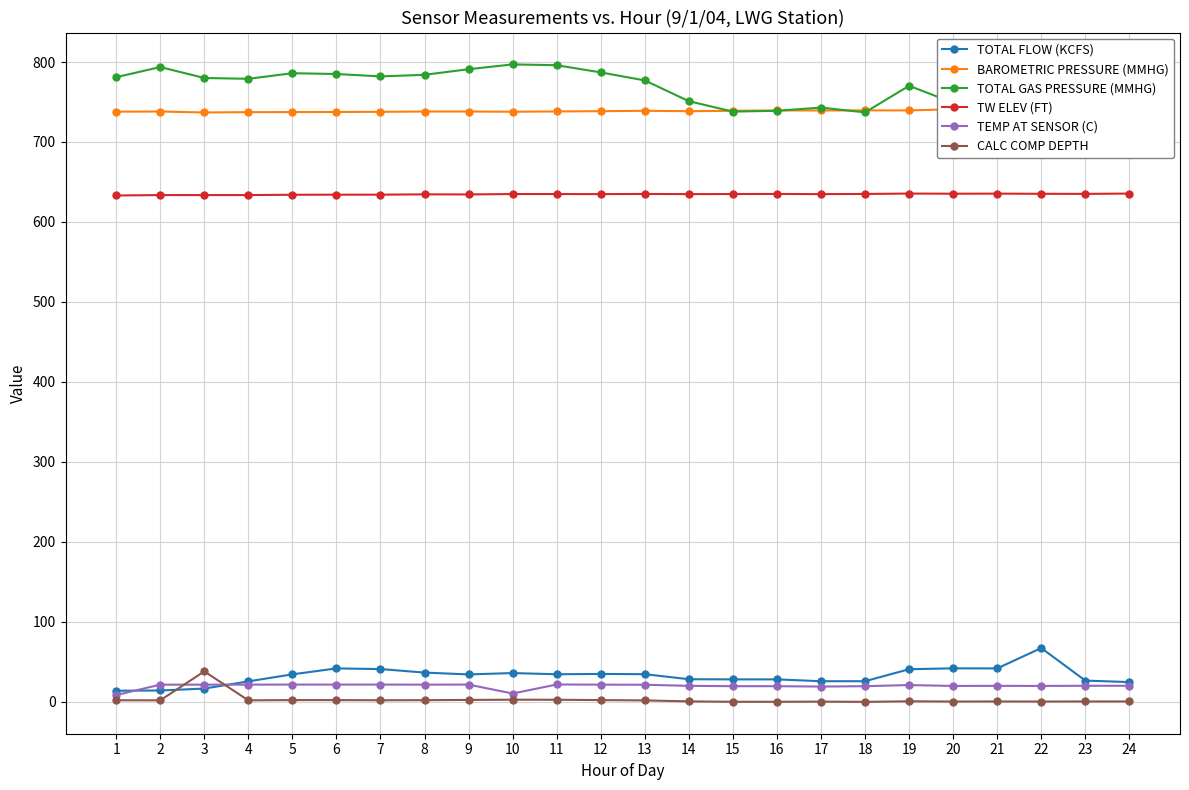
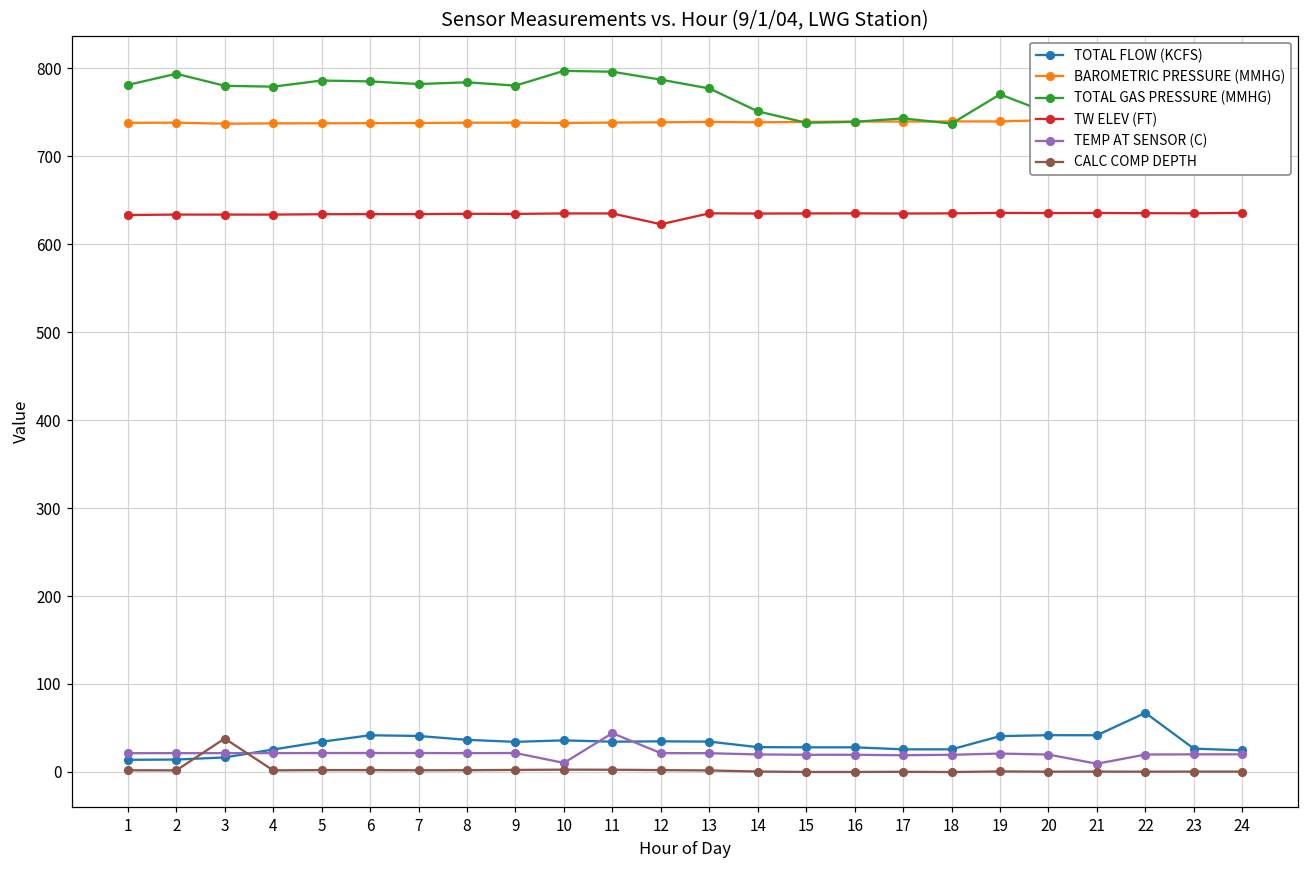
TEMP AT SENSOR (C), 1: 10 -> 20
TOTAL GAS PRESSURE (MMHG), 9: 790 -> 780
TEMP AT SENSOR (C), 11: 20 -> 40
TW ELEV (FT), 12: 630 -> 620
TEMP AT SENSOR (C), 21: 20 -> 10
